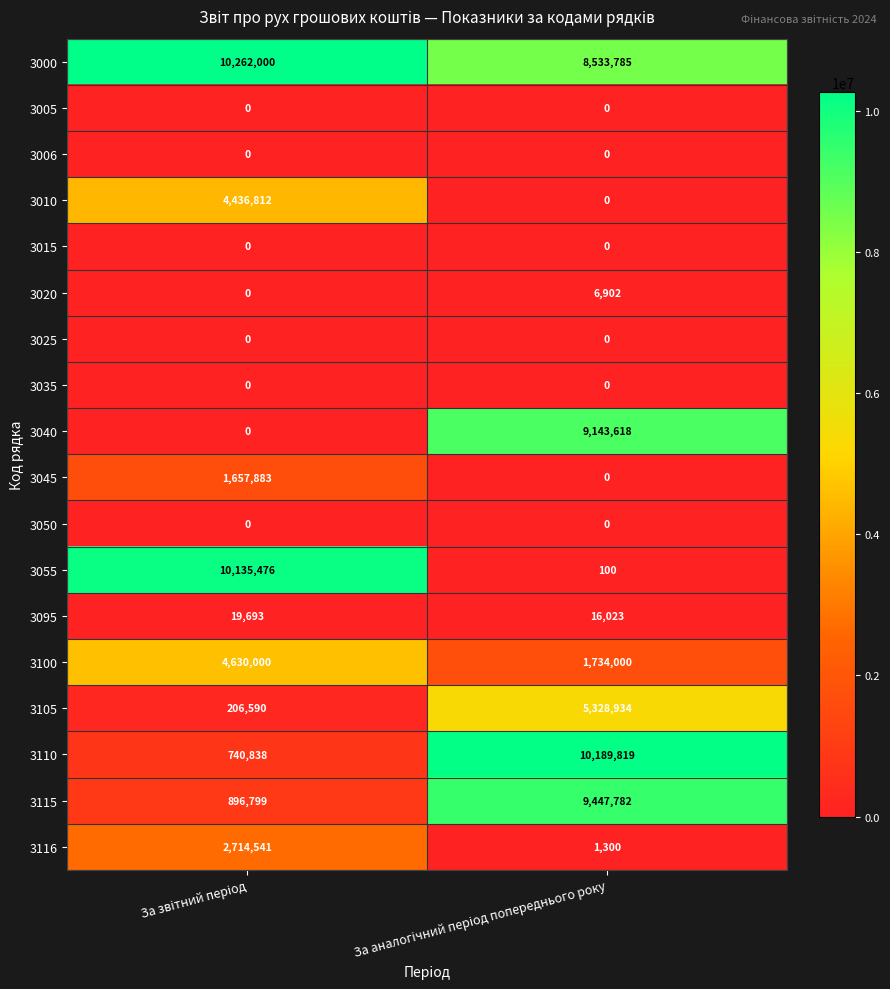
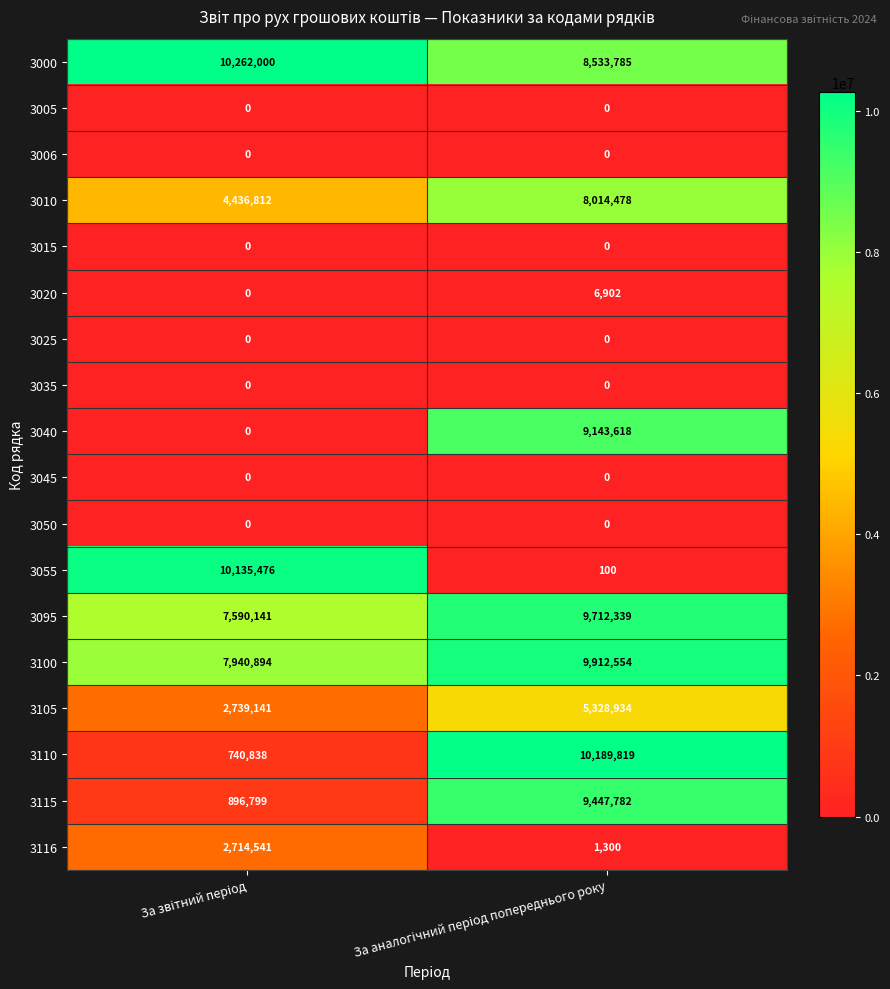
3010, За аналогічний період попереднього року: 0 -> 8,014,478
3045, За звітний період: 1,657,883 -> 0
3095, За звітний період: 19,693 -> 7,590,141
3095, За аналогічний період попереднього року: 16,023 -> 9,712,339
3100, За звітний період: 4,630,000 -> 7,940,894
3100, За аналогічний період попереднього року: 1,734,000 -> 9,912,554
3105, За звітний період: 206,590 -> 2,739,141
